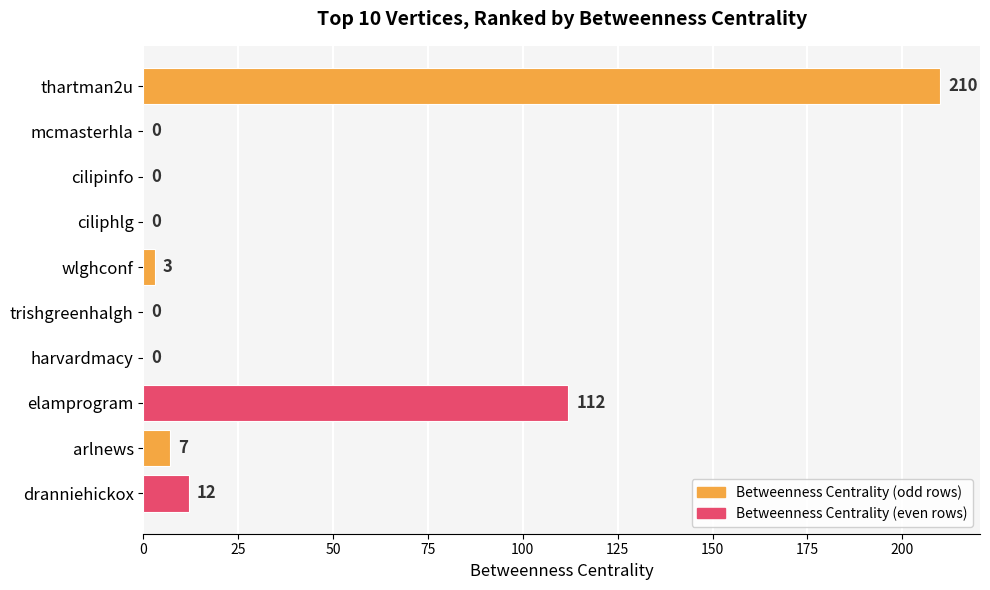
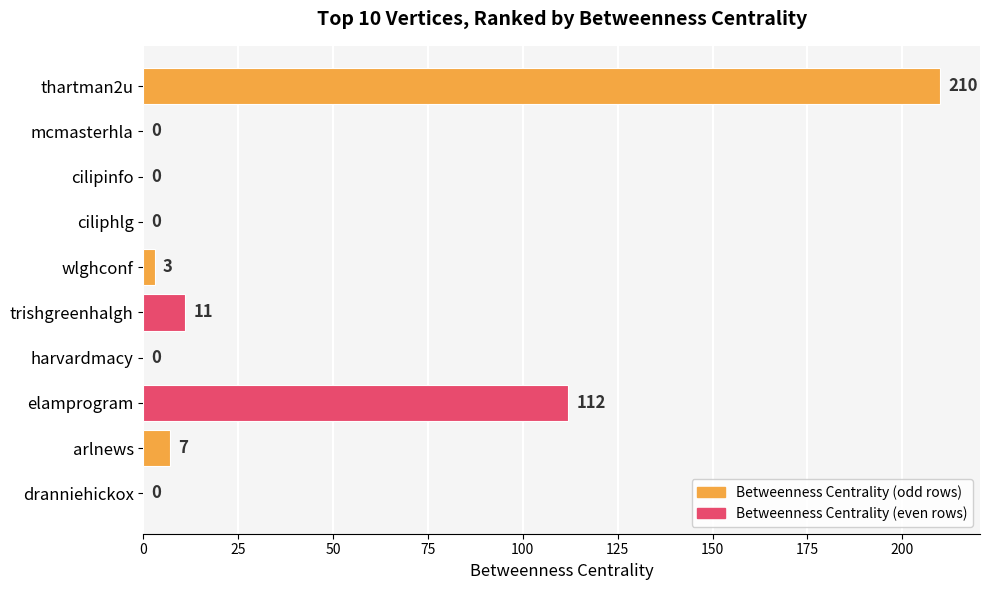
trishgreenhalgh: 0 -> 11
dranniehickox: 12 -> 0
